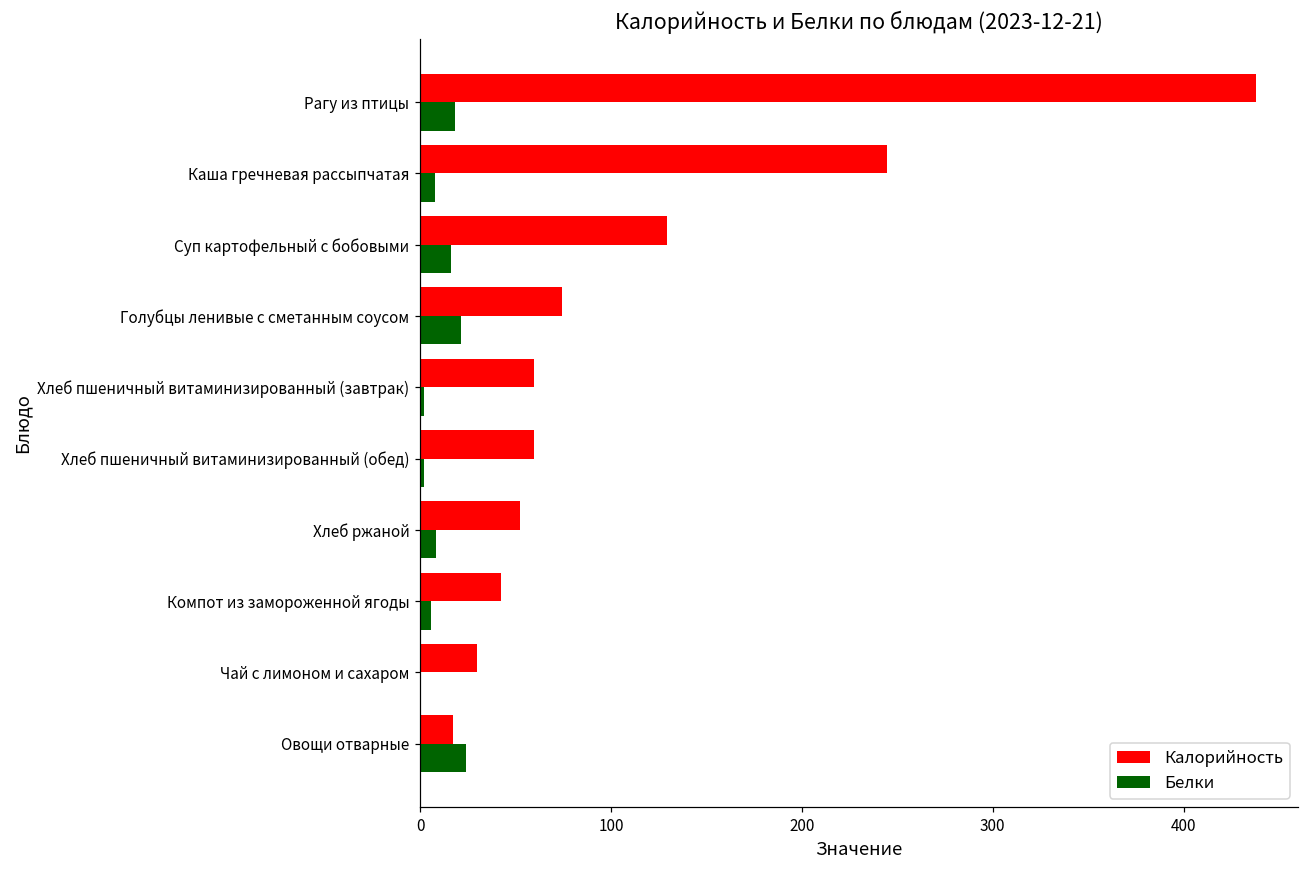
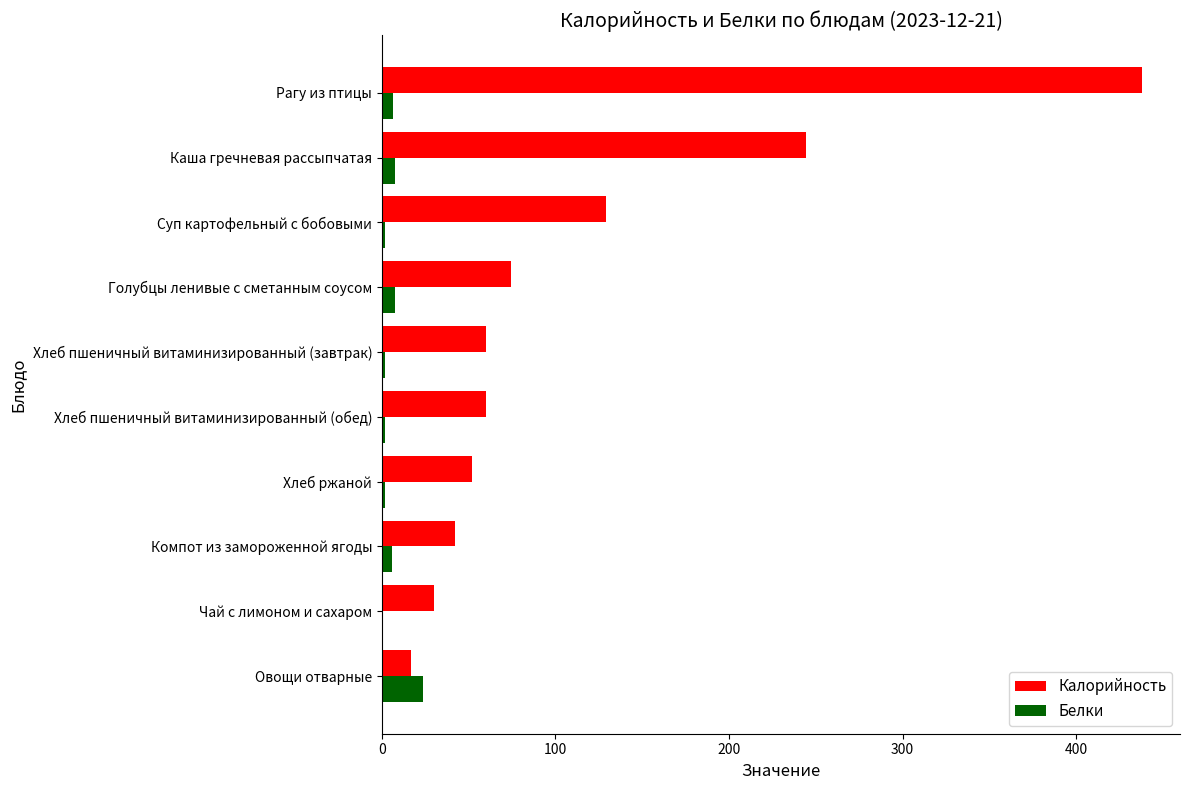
Белки, Рагу из птицы: 18 -> 7
Белки, Суп картофельный с бобовыми: 16 -> 2
Белки, Голубцы ленивые с сметанным соусом: 22 -> 8
Белки, Хлеб ржаной: 8 -> 2
